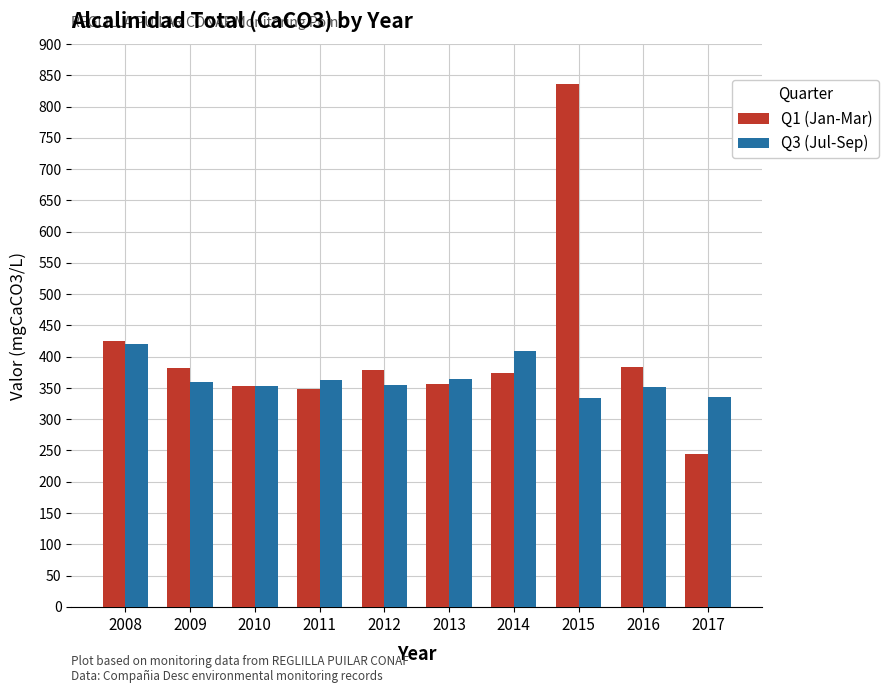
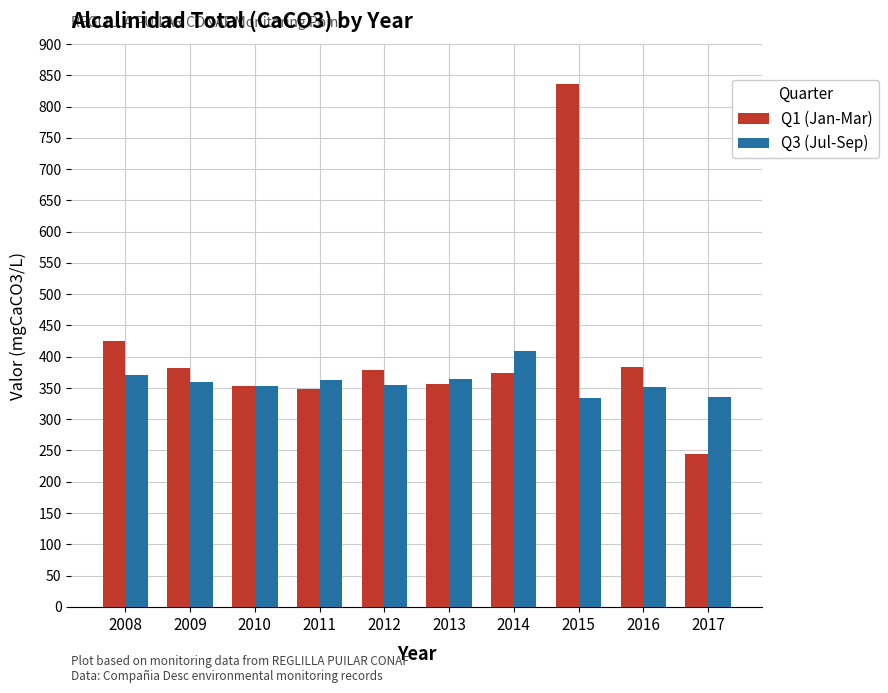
Q3 (Jul-Sep), 2008: 420 -> 370
